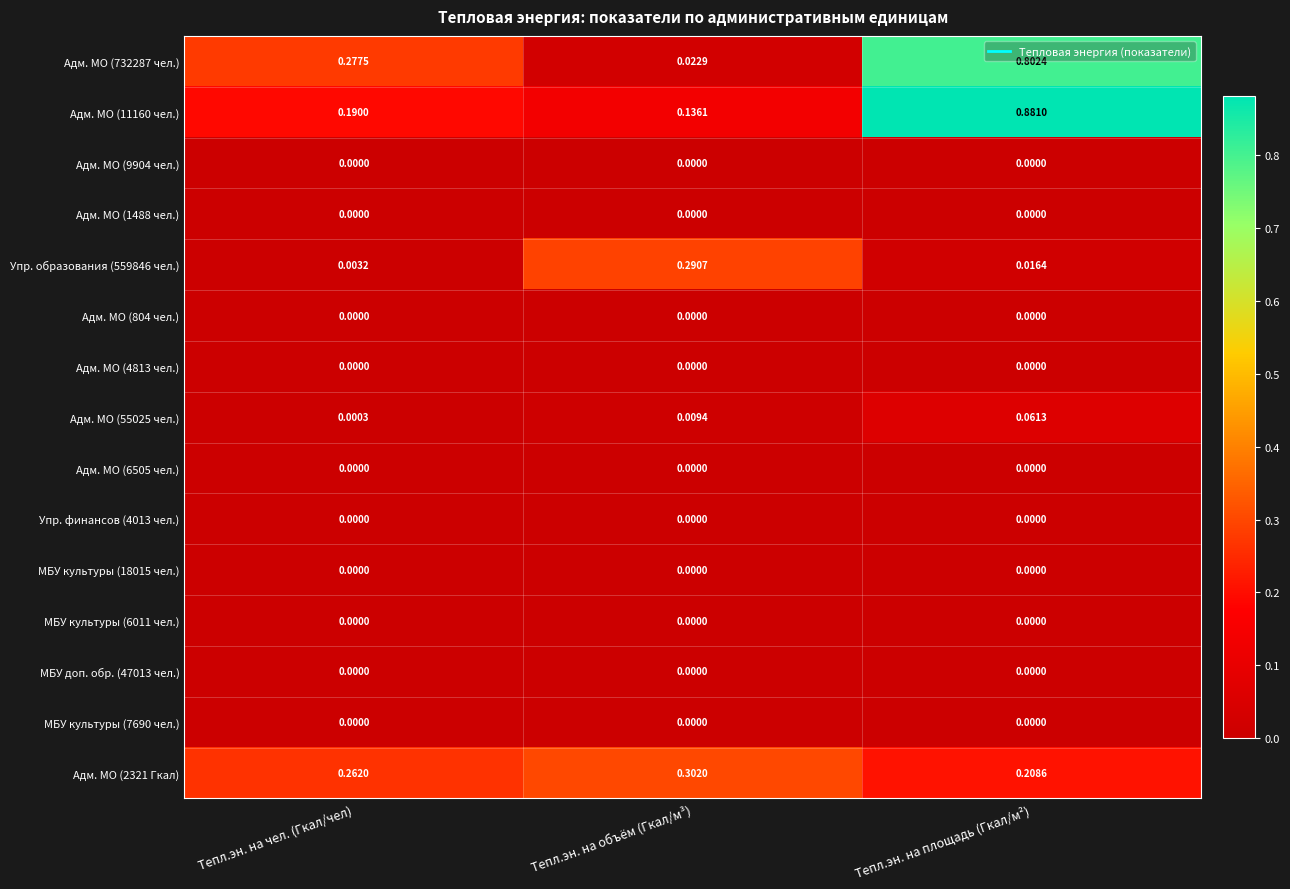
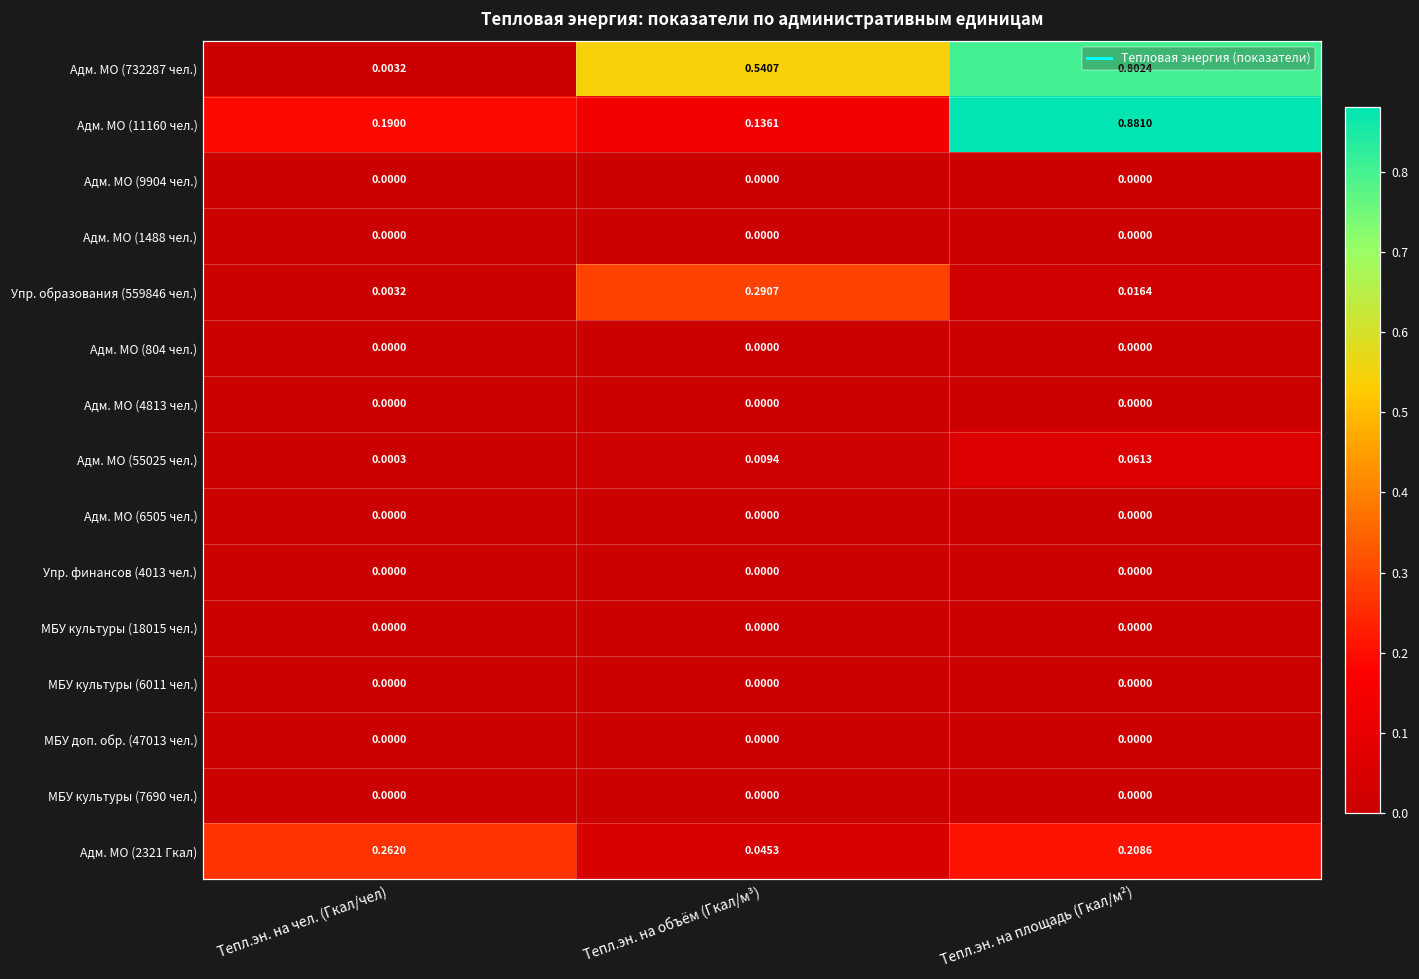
Адм. МО (732287 чел.), Тепл.эн. на чел. (Гкал/чел): 0.2775 -> 0.0032
Адм. МО (732287 чел.), Тепл.эн. на объём (Гкал/м³): 0.0229 -> 0.5407
Адм. МО (2321 Гкал), Тепл.эн. на объём (Гкал/м³): 0.3020 -> 0.0453
